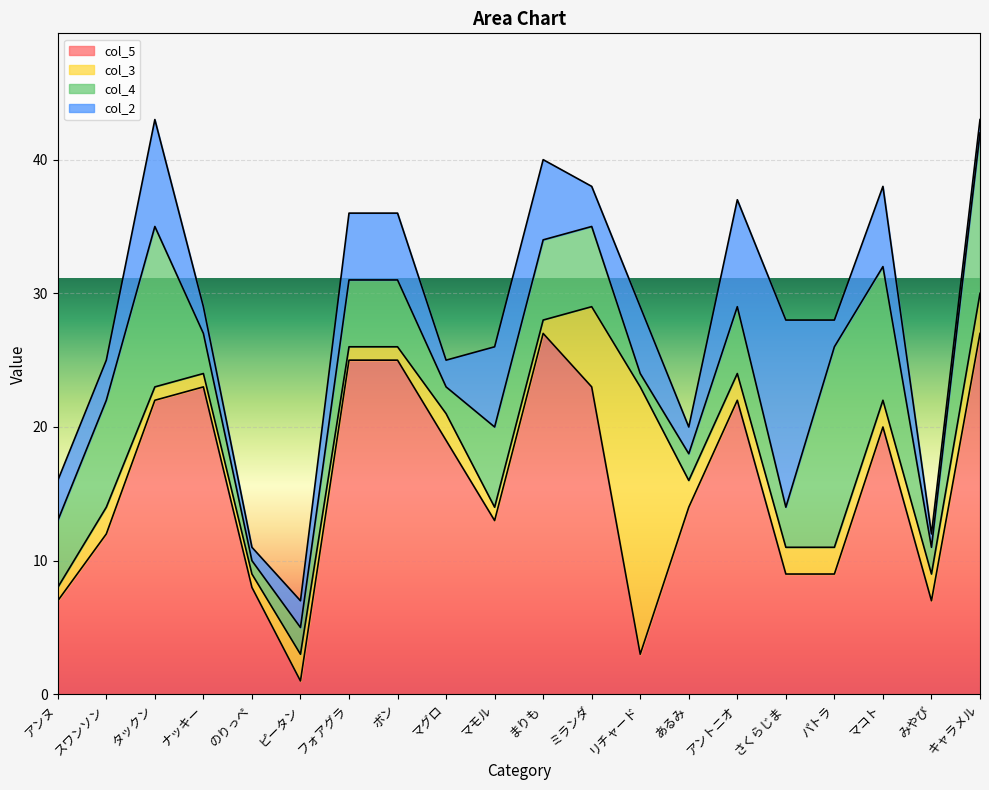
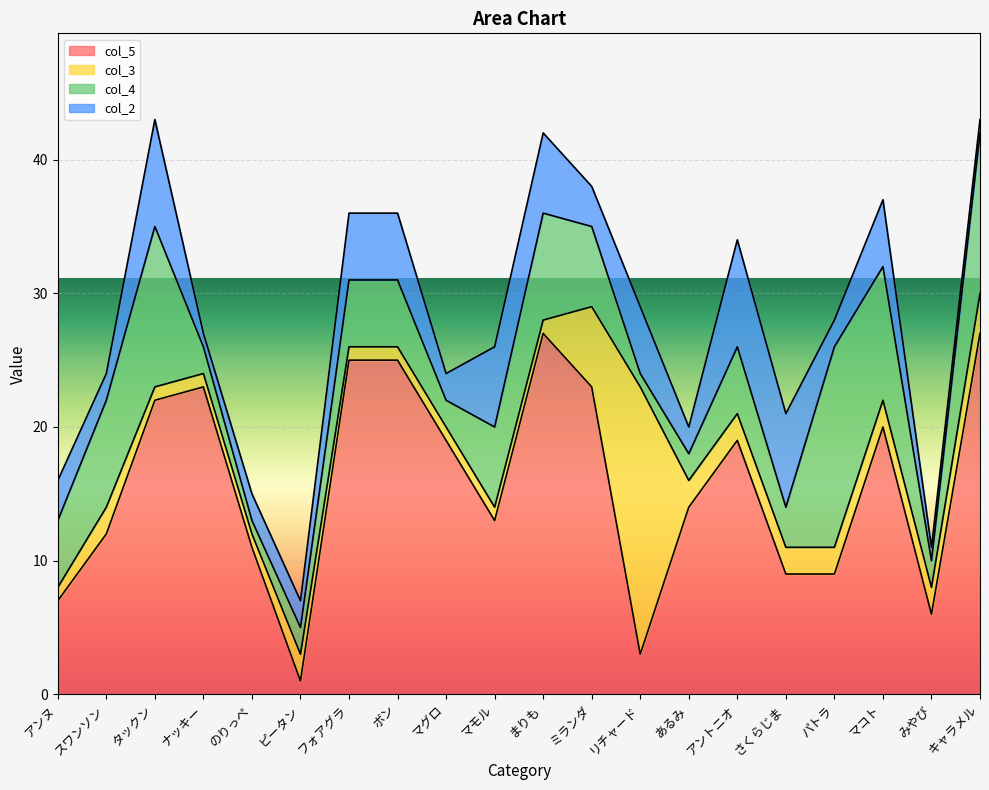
col_2, スワンソン: 3 -> 2
col_4, ナッキー: 3 -> 2
col_2, ナッキー: 2 -> 1
col_5, のりっぺ: 8 -> 11
col_2, のりっぺ: 1 -> 2
col_3, マグロ: 2 -> 1
col_4, まりも: 6 -> 8
col_5, アントニオ: 22 -> 19
col_2, さくらじま: 14 -> 7
col_2, マコト: 6 -> 5
col_5, みやび: 7 -> 6
